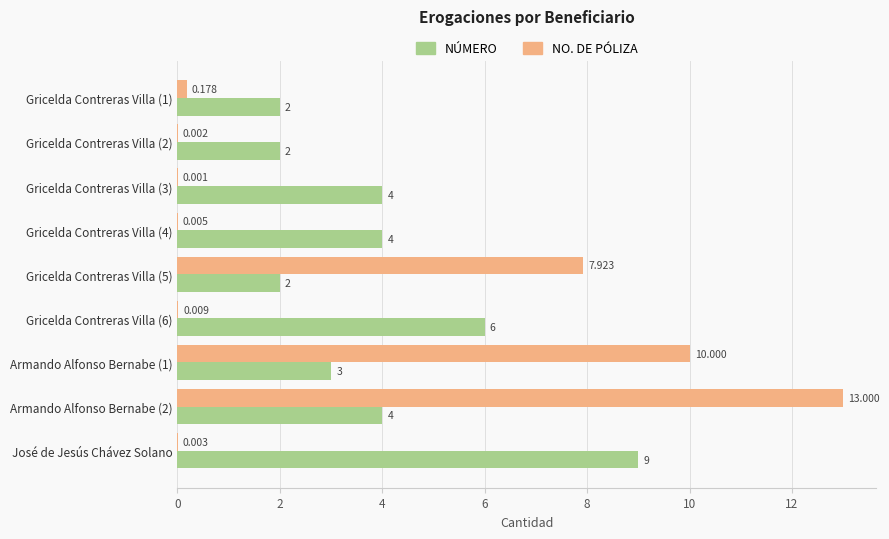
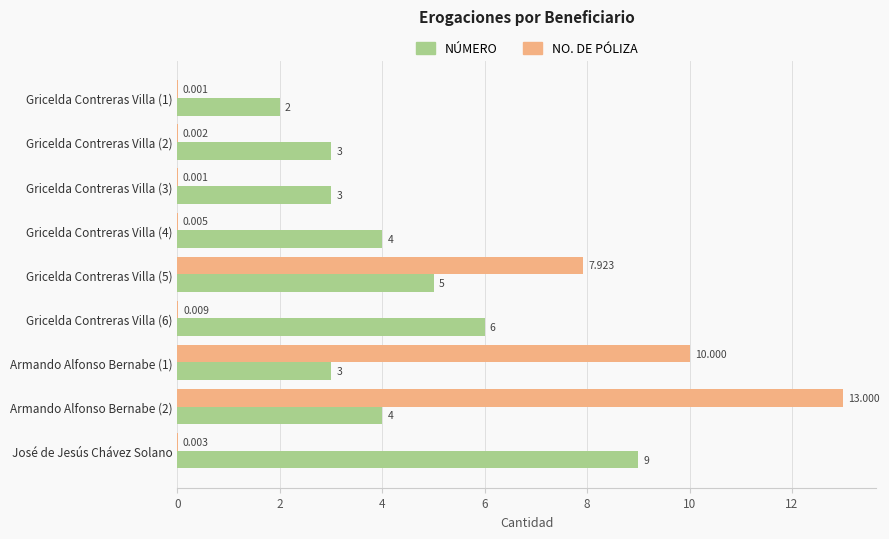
NO. DE PÓLIZA, Gricelda Contreras Villa (1): 0.178 -> 0.001
NÚMERO, Gricelda Contreras Villa (2): 2 -> 3
NÚMERO, Gricelda Contreras Villa (3): 4 -> 3
NÚMERO, Gricelda Contreras Villa (5): 2 -> 5
